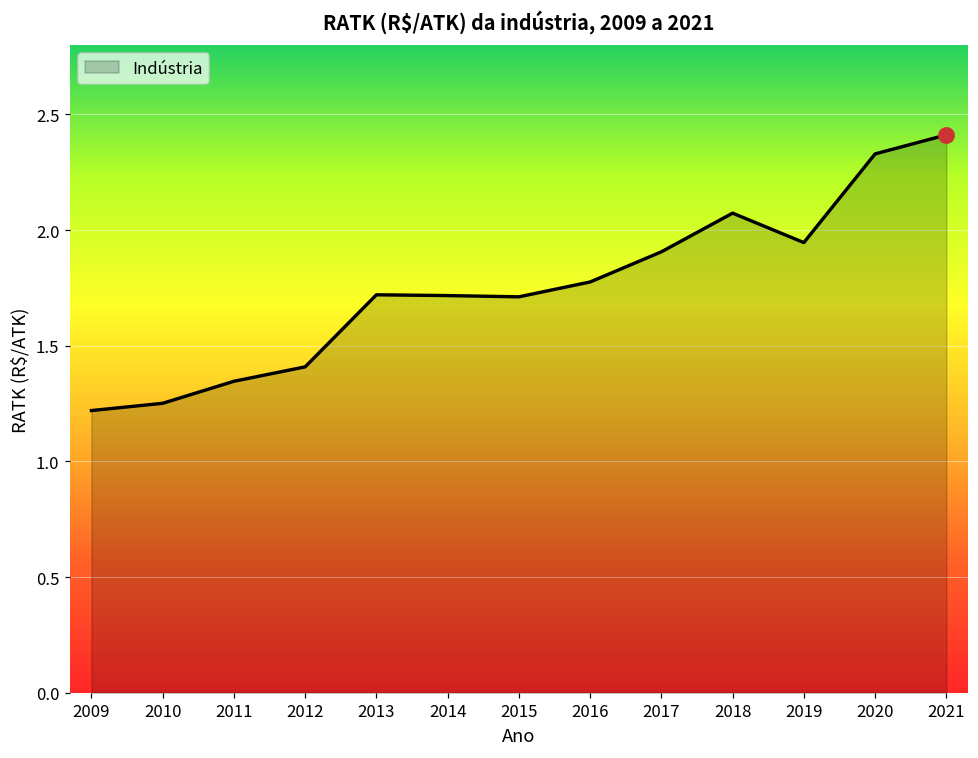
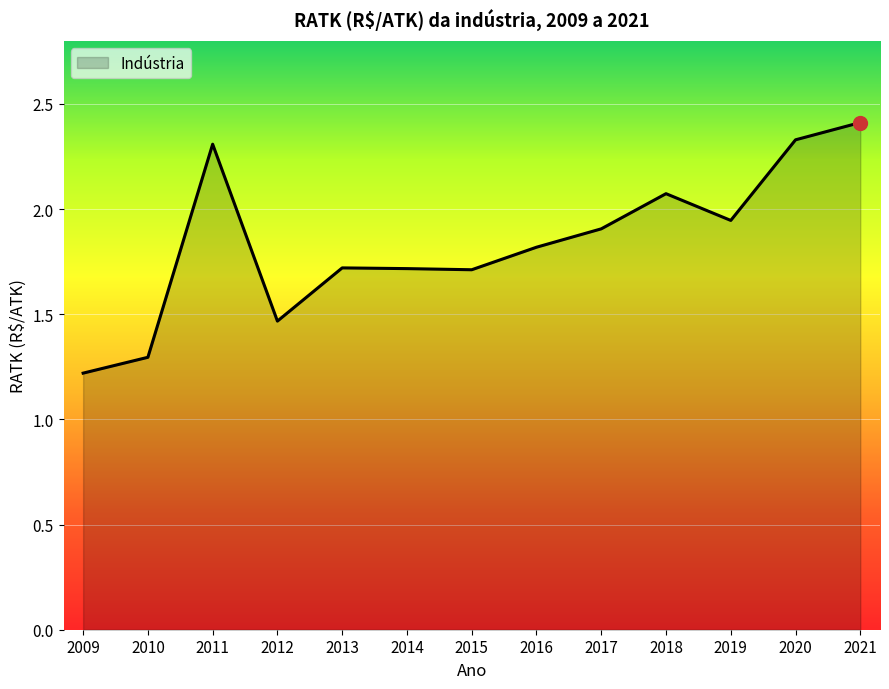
Indústria, 2010: 1.25 -> 1.30
Indústria, 2011: 1.35 -> 2.31
Indústria, 2012: 1.41 -> 1.47
Indústria, 2016: 1.78 -> 1.82
